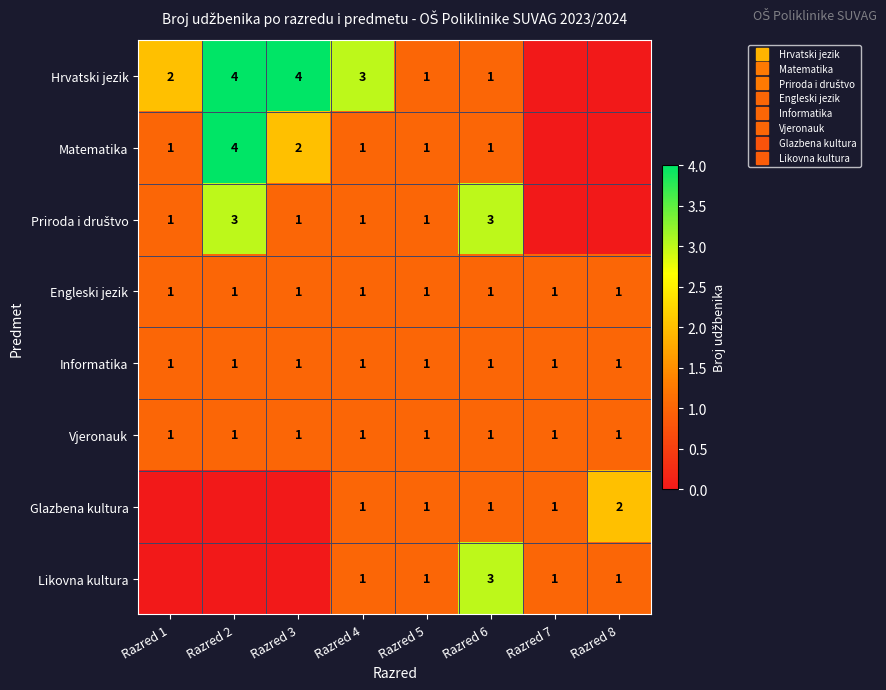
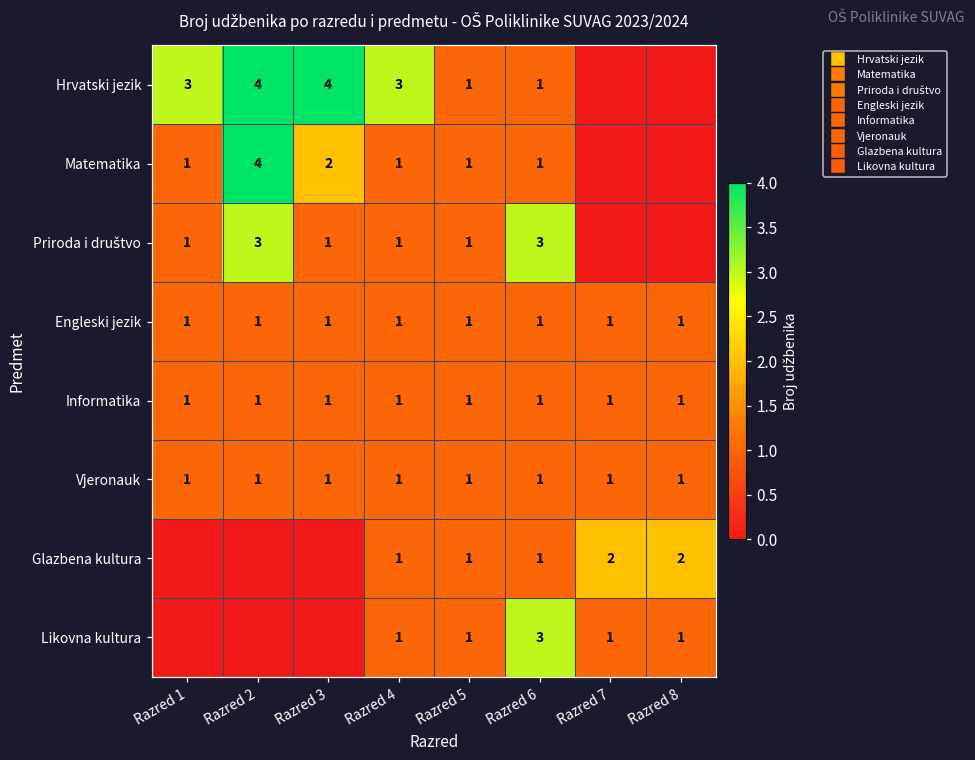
Hrvatski jezik, Razred 1: 2 -> 3
Glazbena kultura, Razred 7: 1 -> 2
